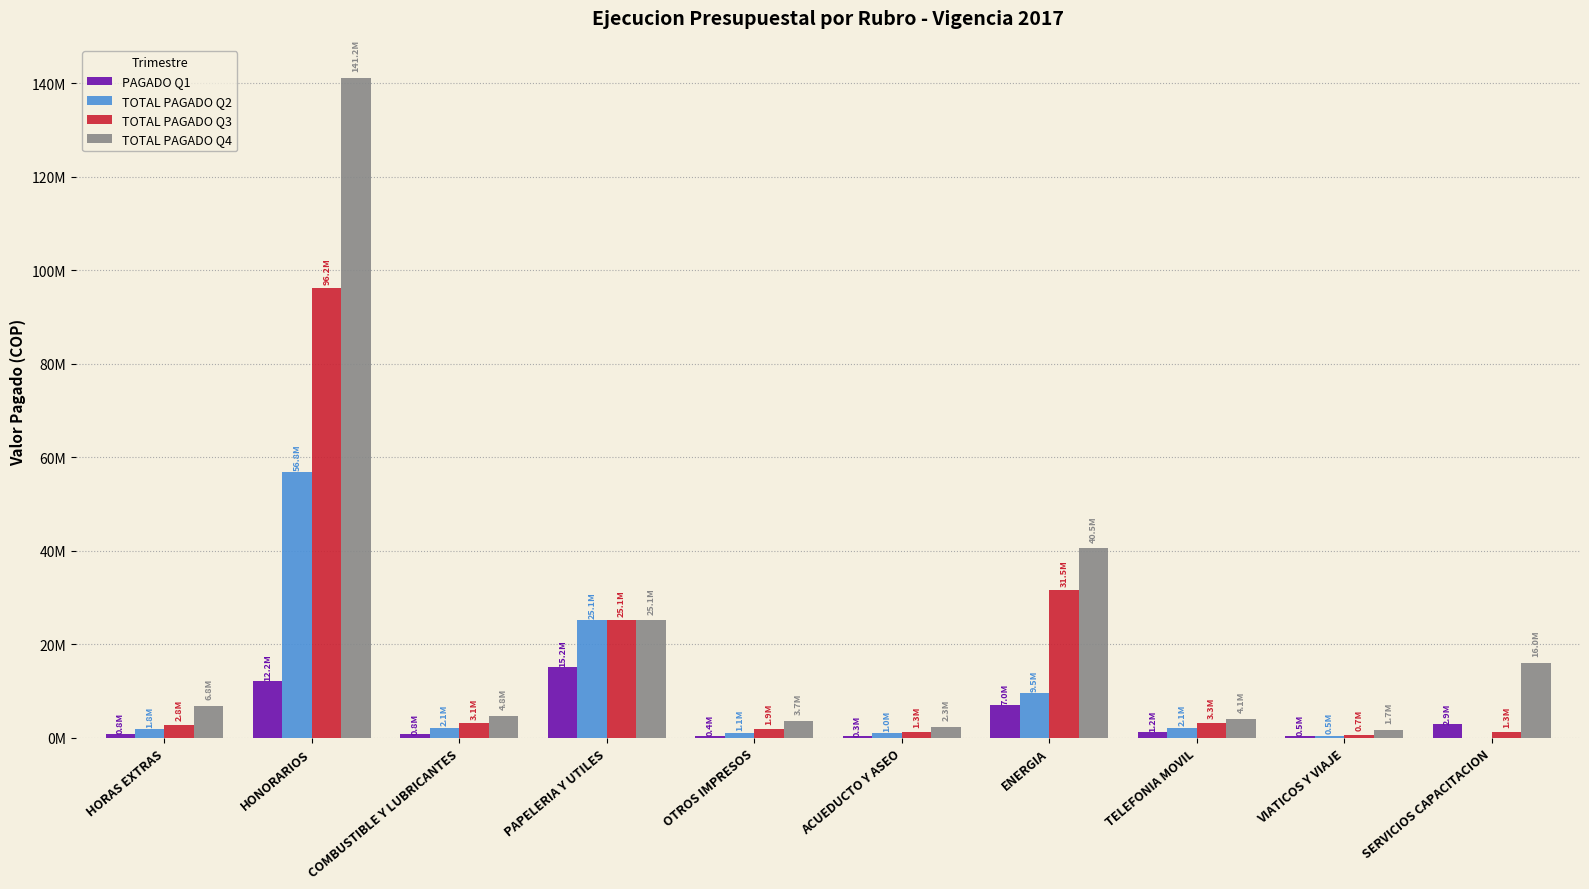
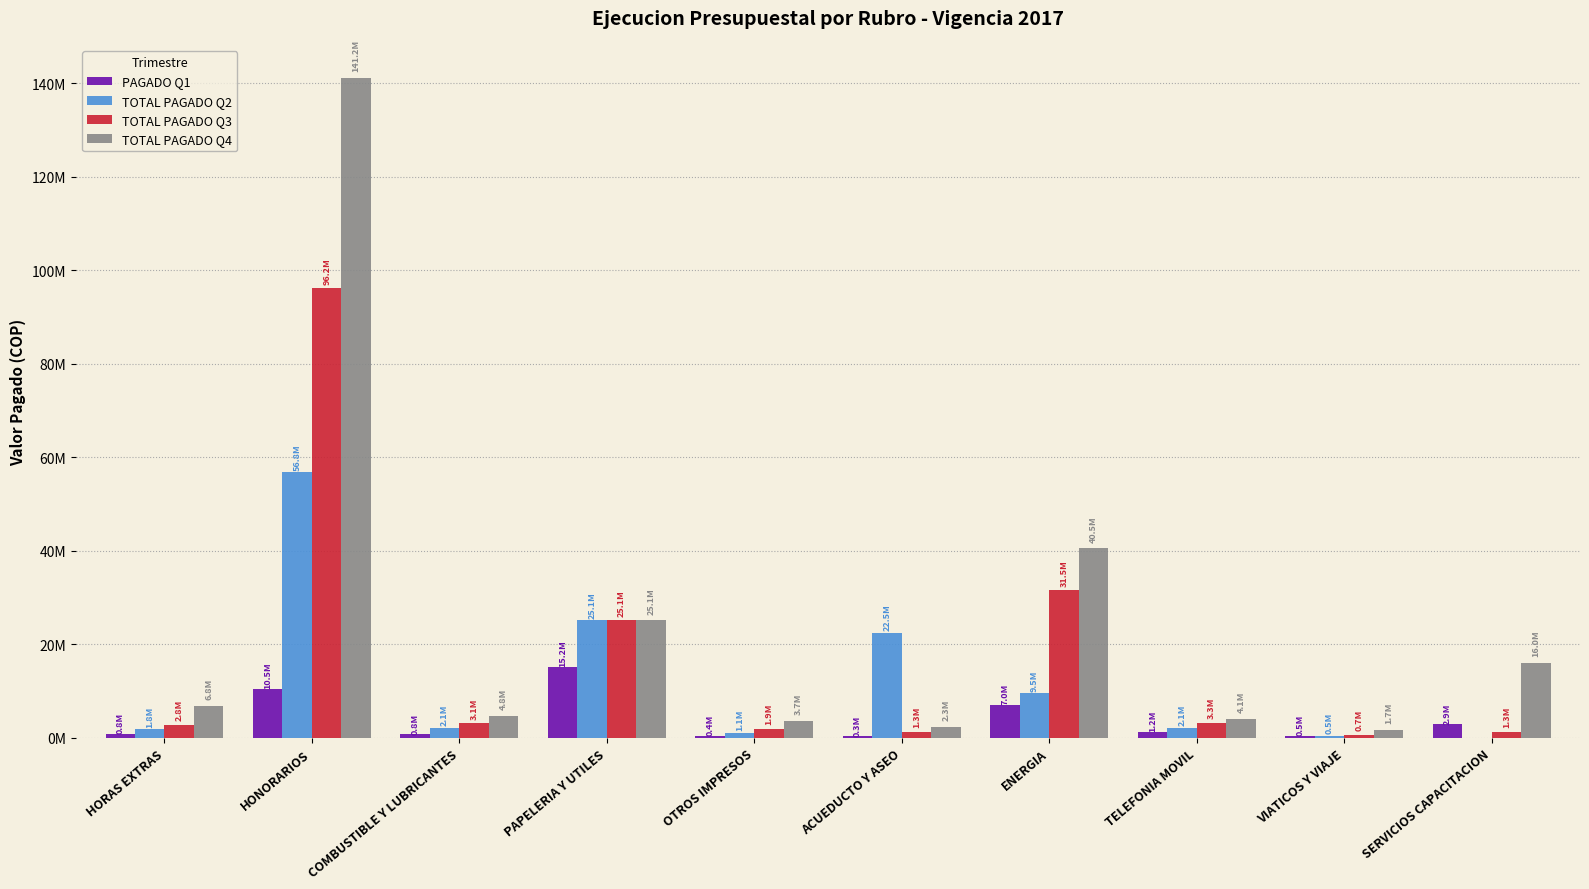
PAGADO Q1, HONORARIOS: 12.2M -> 10.5M
TOTAL PAGADO Q2, ACUEDUCTO Y ASEO: 1.0M -> 22.5M
